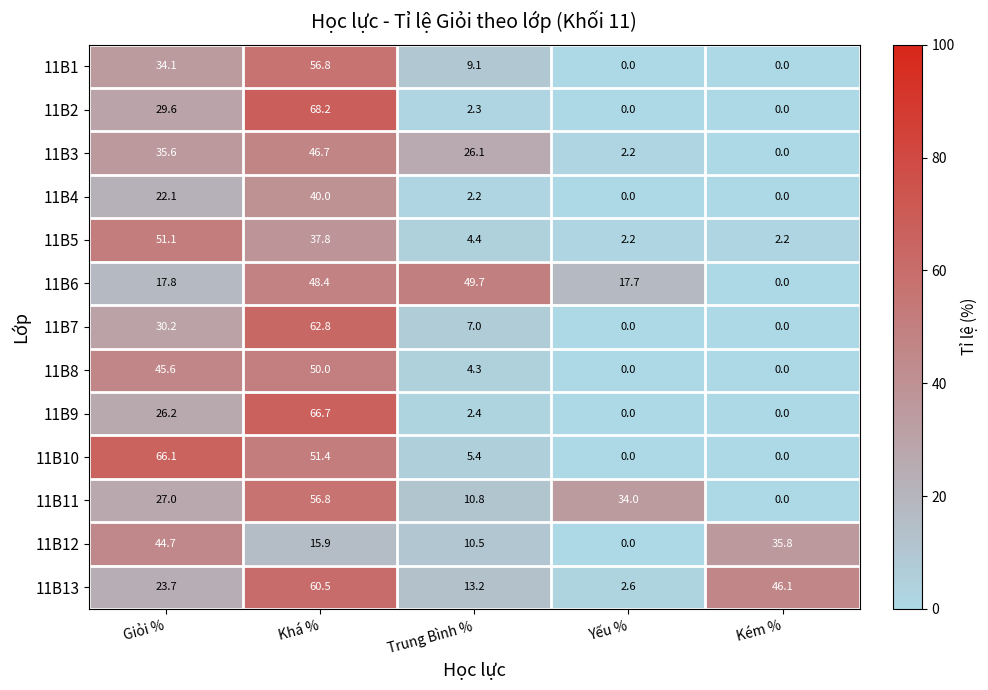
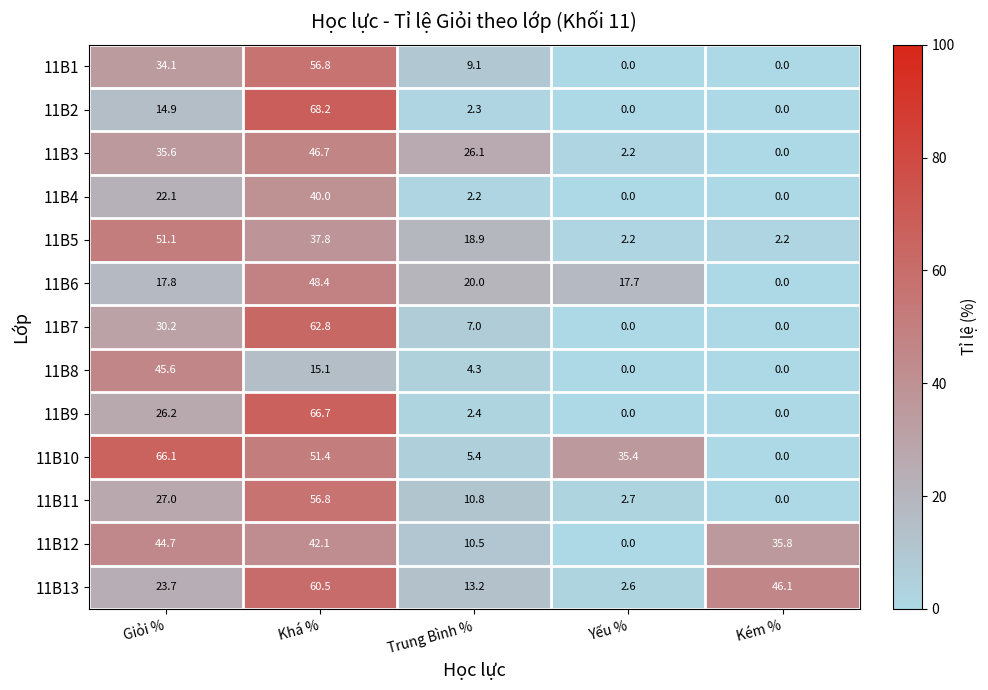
11B2, Giỏi %: 29.6 -> 14.9
11B5, Trung Bình %: 4.4 -> 18.9
11B6, Trung Bình %: 49.7 -> 20.0
11B8, Khá %: 50.0 -> 15.1
11B10, Yếu %: 0.0 -> 35.4
11B11, Yếu %: 34.0 -> 2.7
11B12, Khá %: 15.9 -> 42.1
